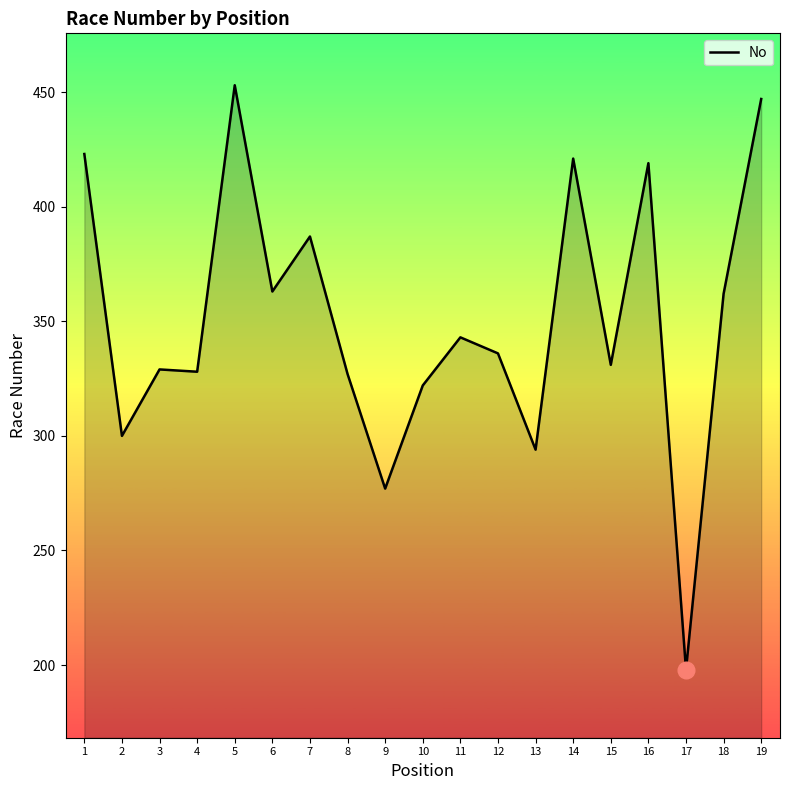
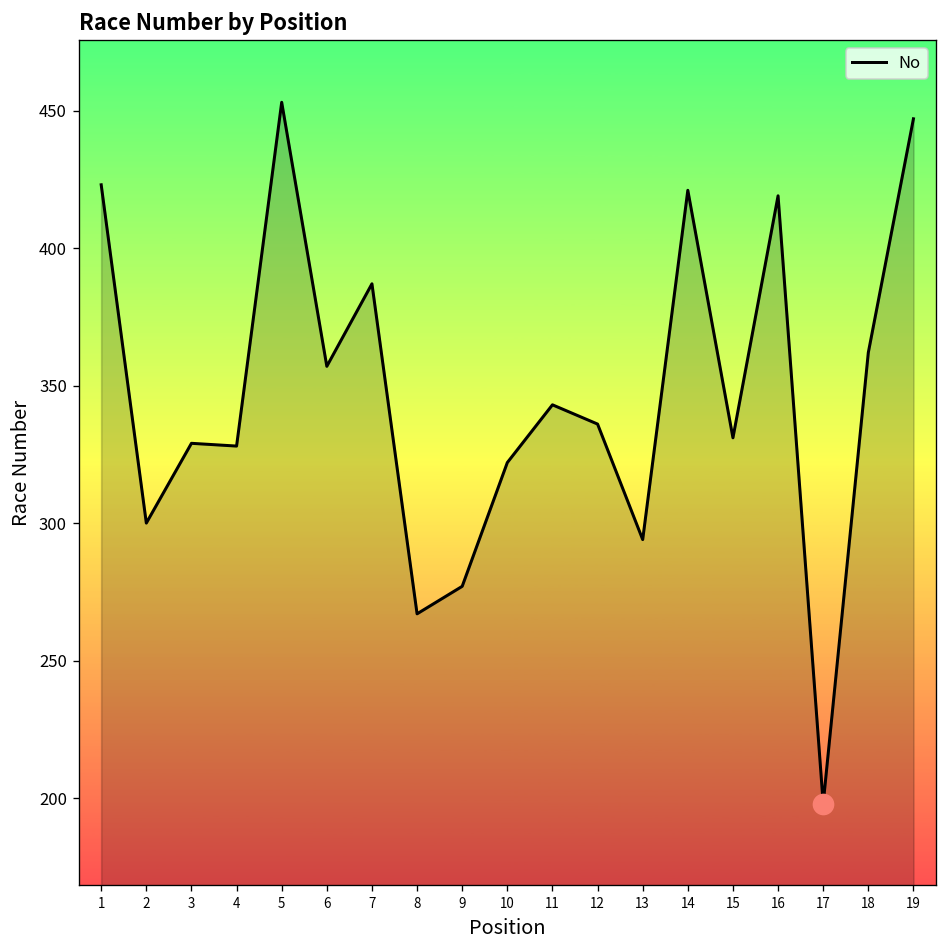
No, 6: 363 -> 357
No, 8: 327 -> 267
